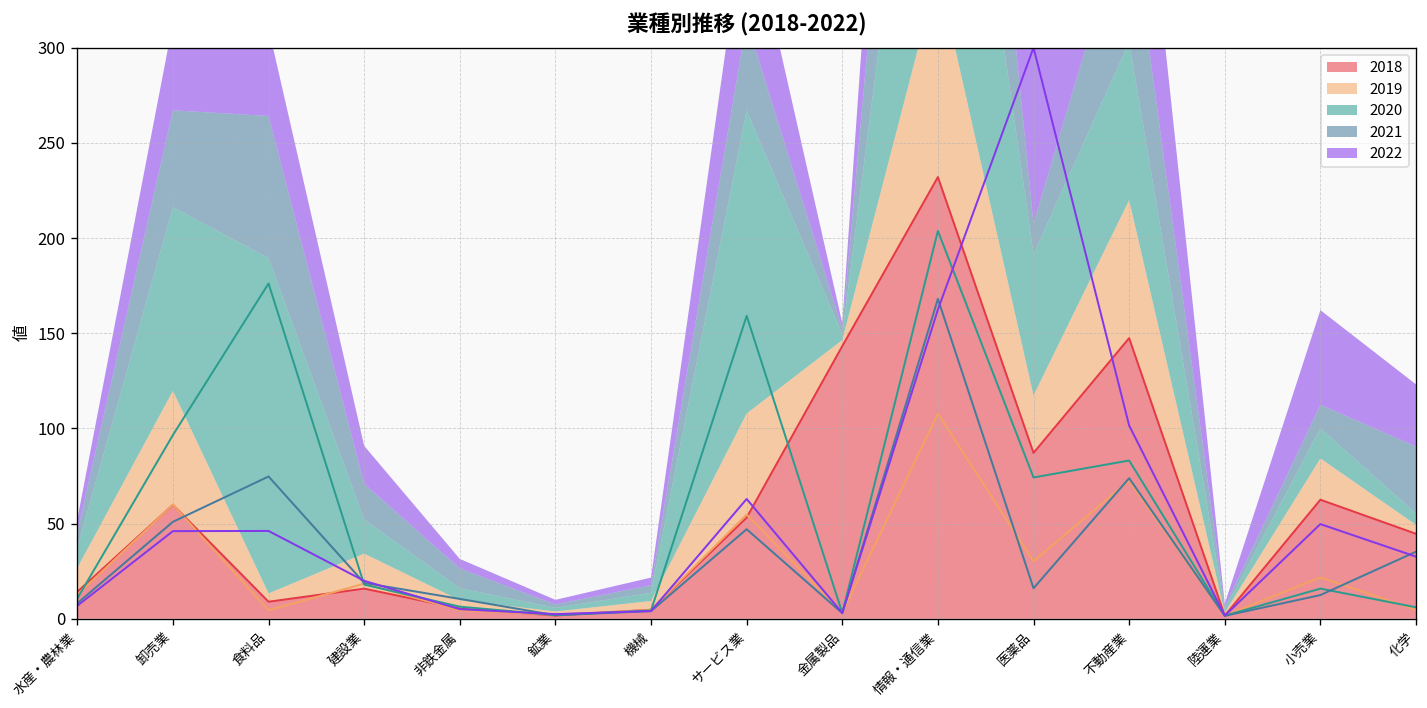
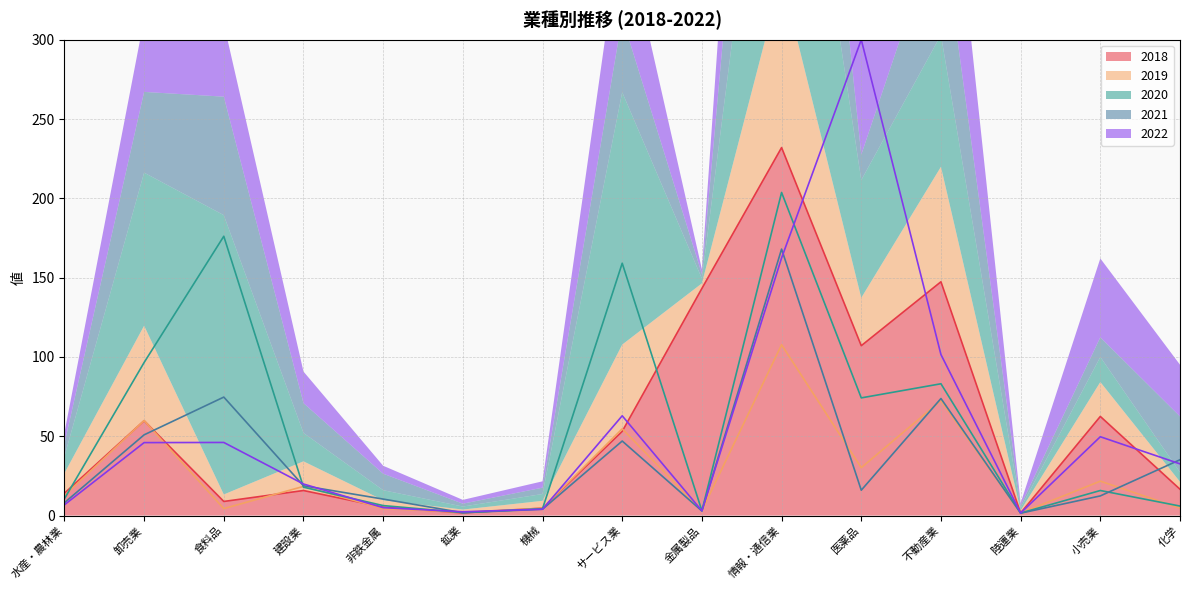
2018, 医薬品: 87 -> 107
2018, 化学: 45 -> 17
